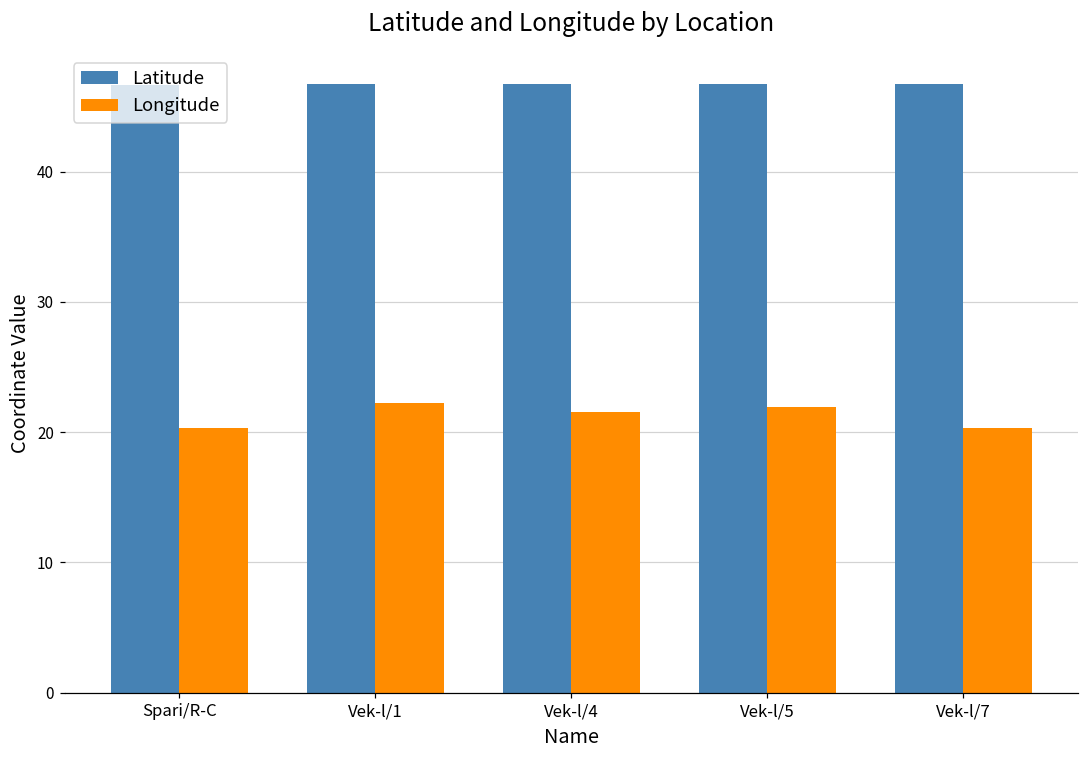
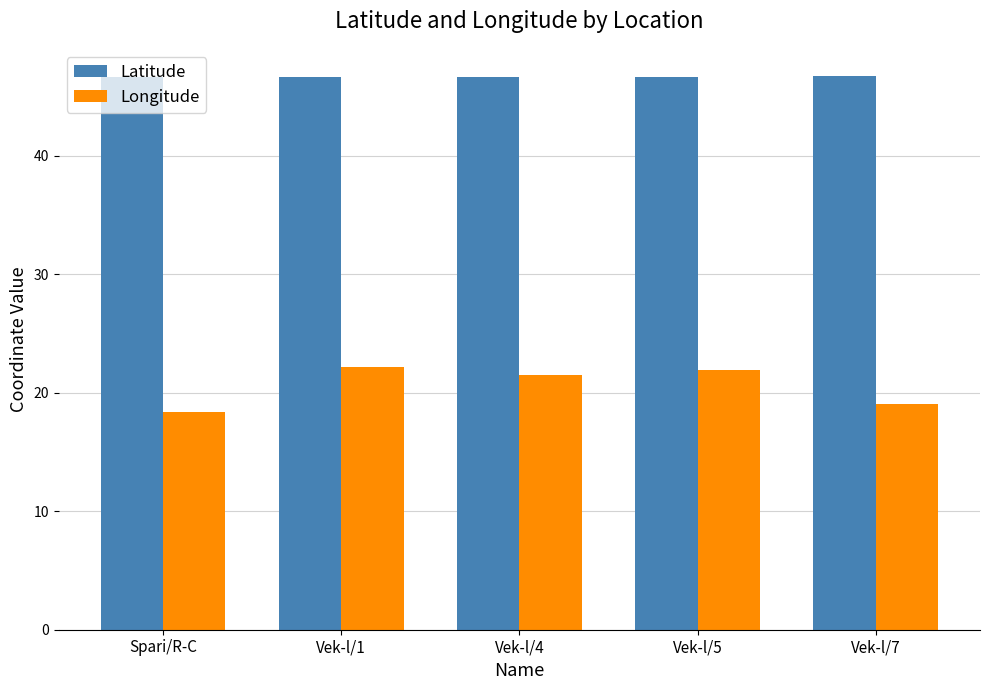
Longitude, Spari/R-C: 20.3 -> 18.4
Longitude, Vek-l/7: 20.3 -> 19.1
